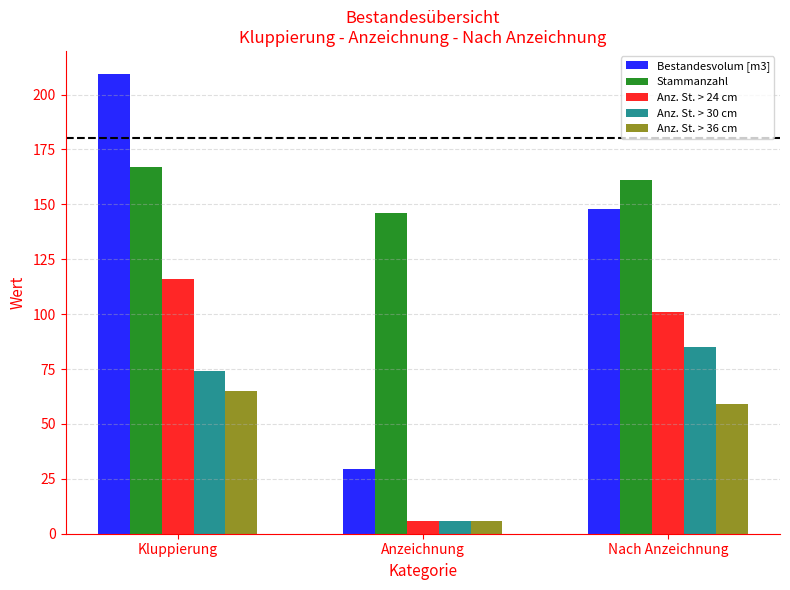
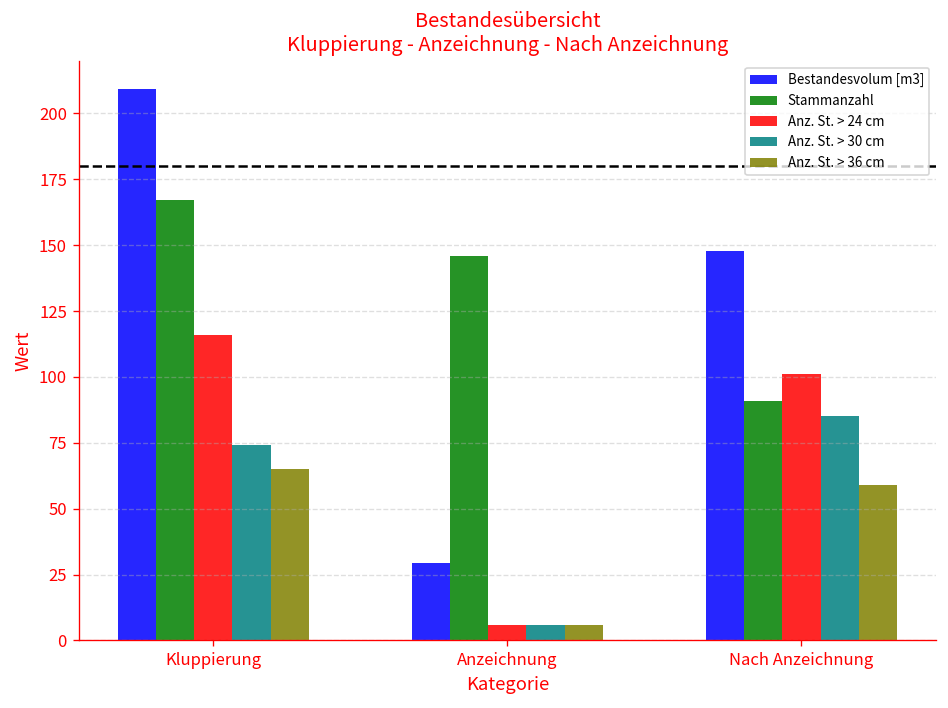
Stammanzahl, Nach Anzeichnung: 161 -> 91
